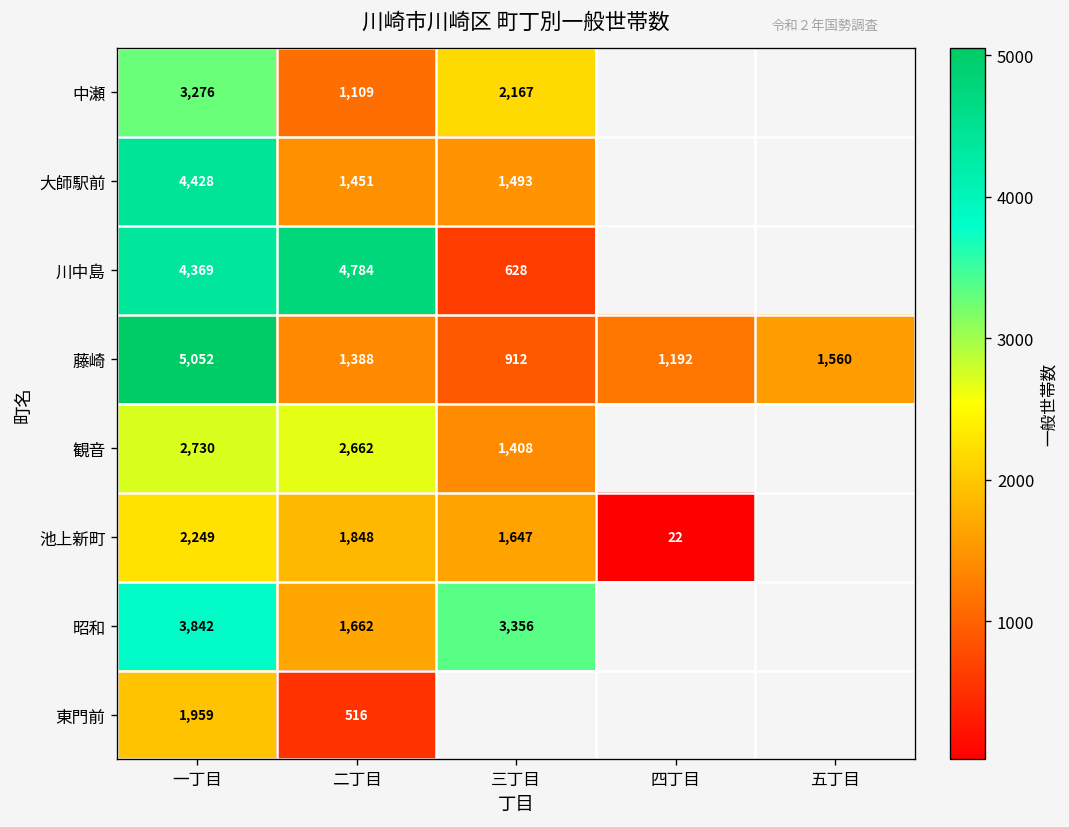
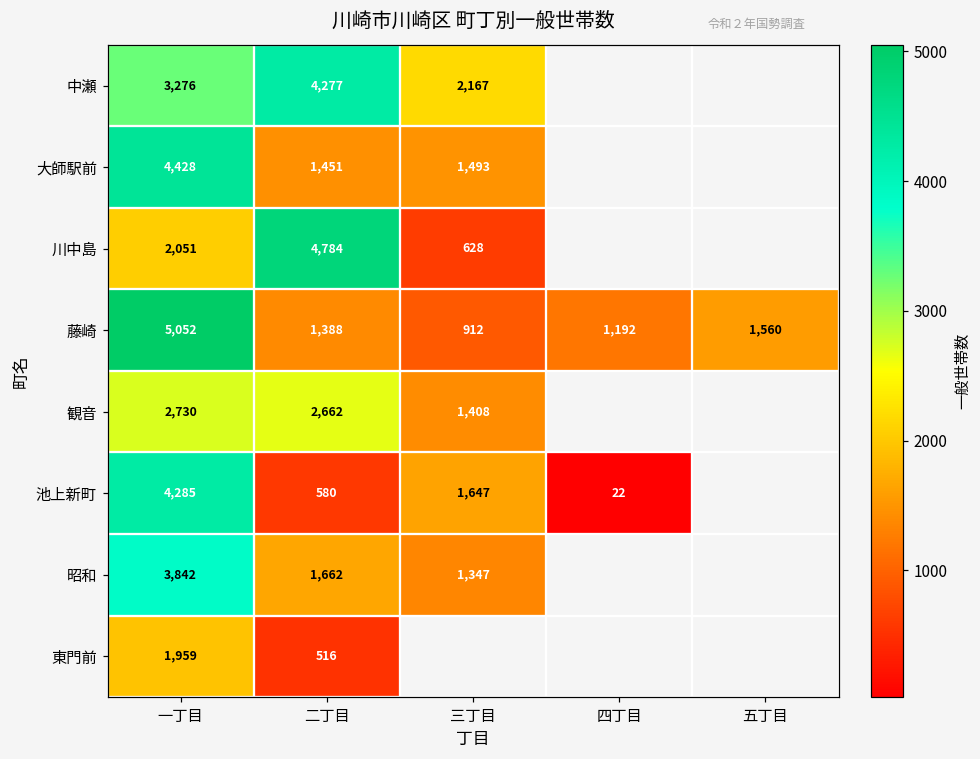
中瀬, 二丁目: 1,109 -> 4,277
川中島, 一丁目: 4,369 -> 2,051
池上新町, 一丁目: 2,249 -> 4,285
池上新町, 二丁目: 1,848 -> 580
昭和, 三丁目: 3,356 -> 1,347
